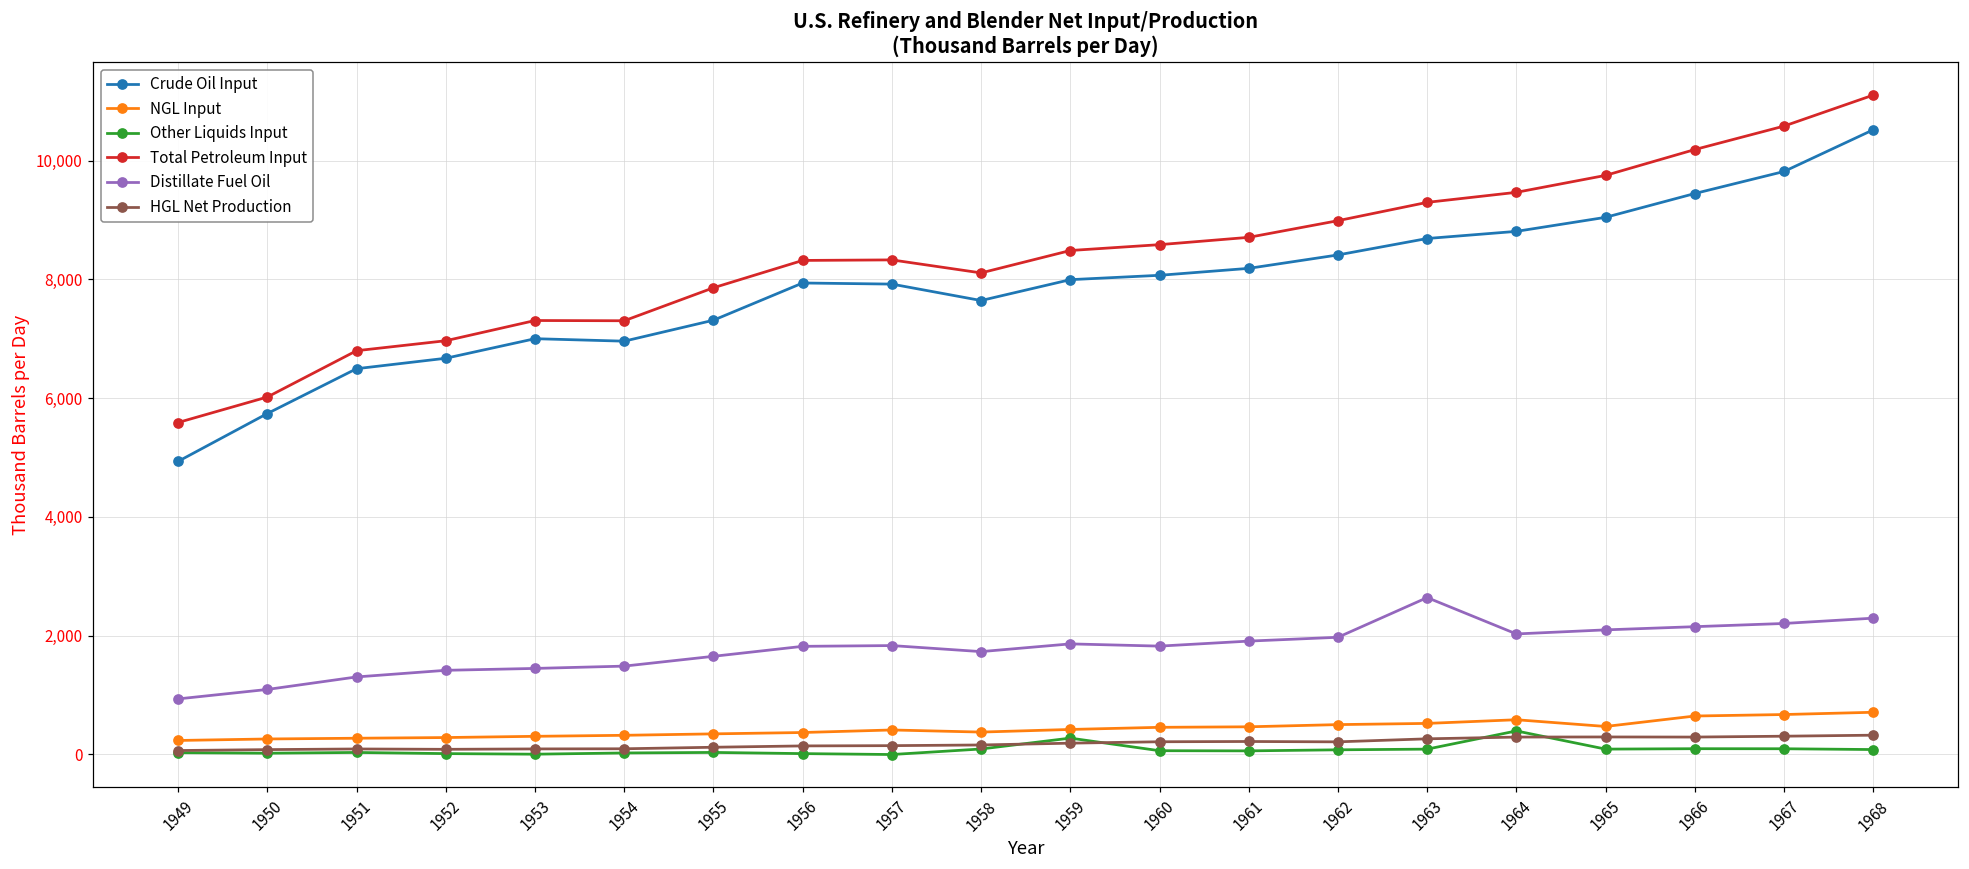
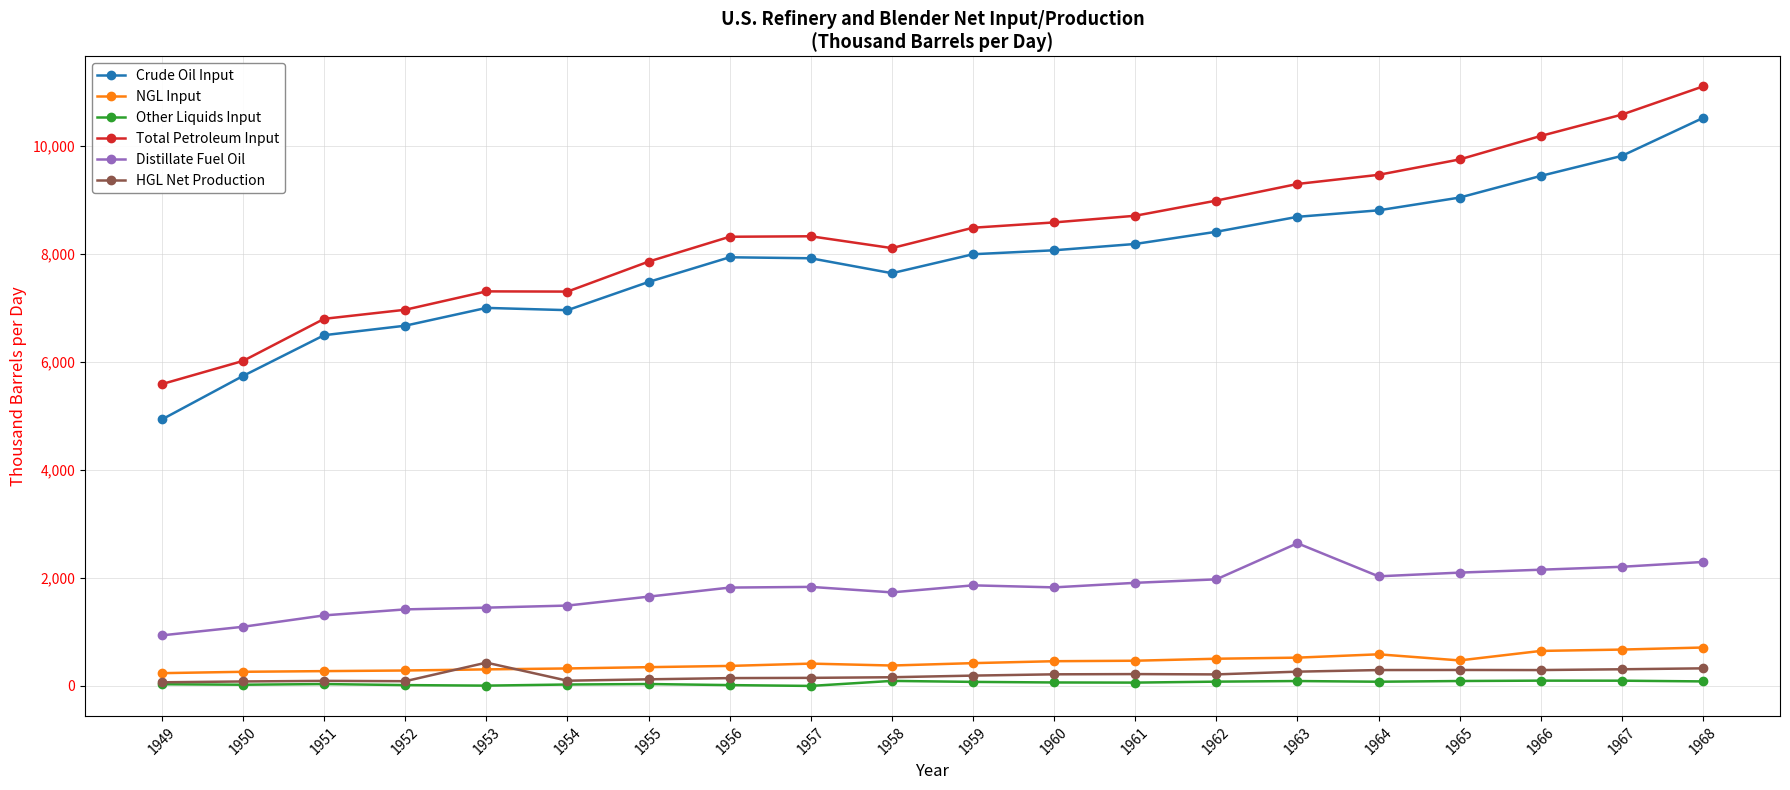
HGL Net Production, 1953: 100 -> 400
Crude Oil Input, 1955: 7,300 -> 7,500
Other Liquids Input, 1959: 300 -> 100
Other Liquids Input, 1964: 400 -> 100
